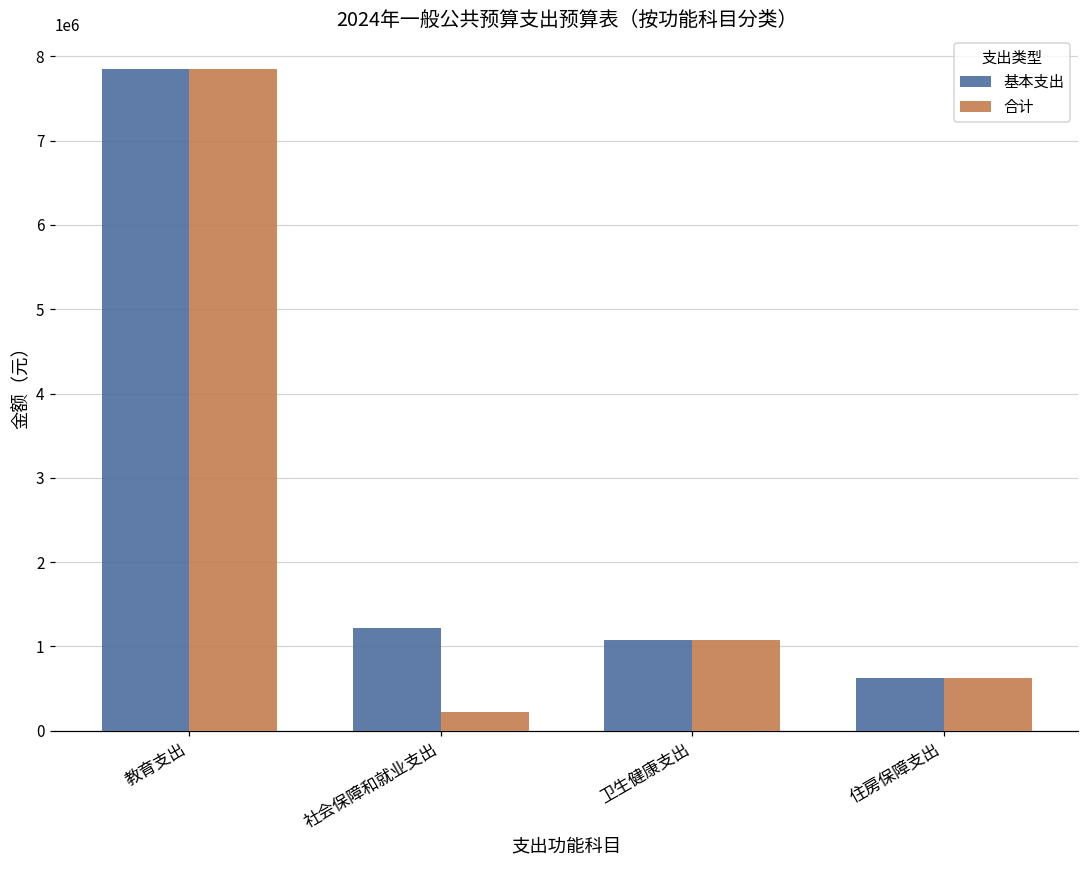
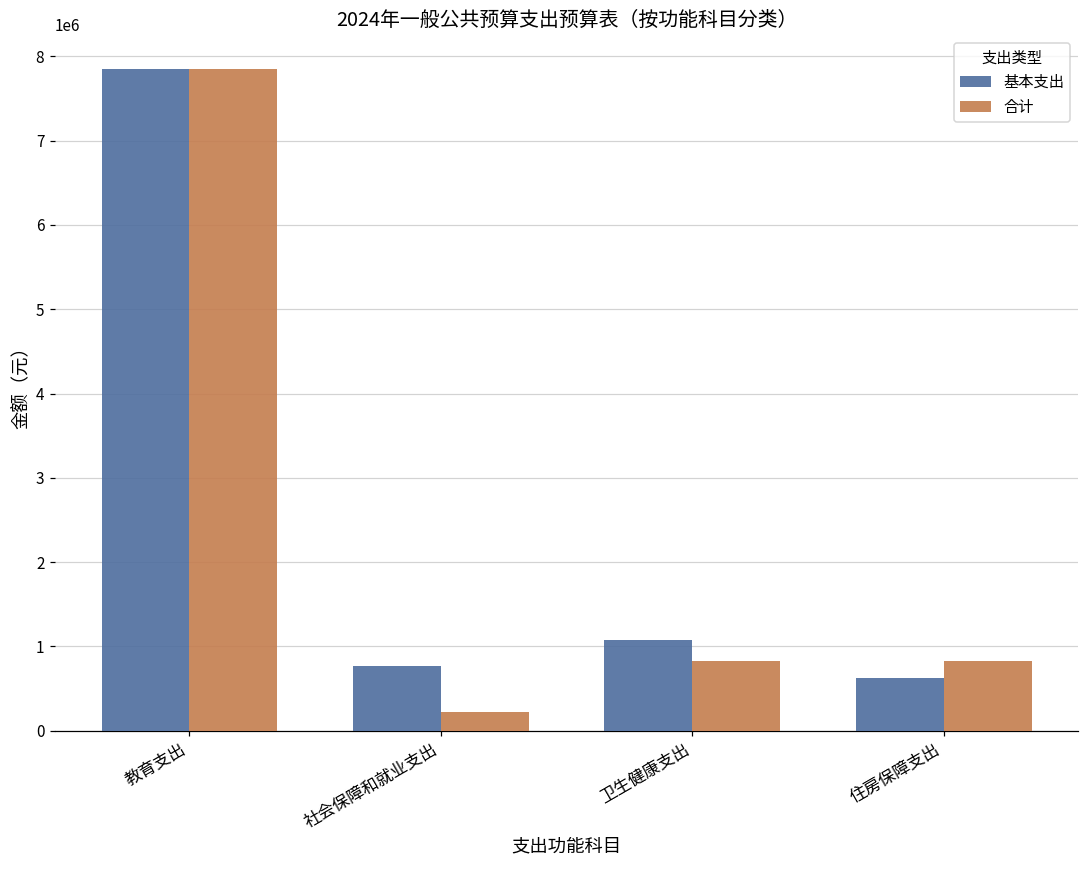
基本支出, 社会保障和就业支出: 1200000 -> 800000
合计, 卫生健康支出: 1100000 -> 800000
合计, 住房保障支出: 600000 -> 800000
